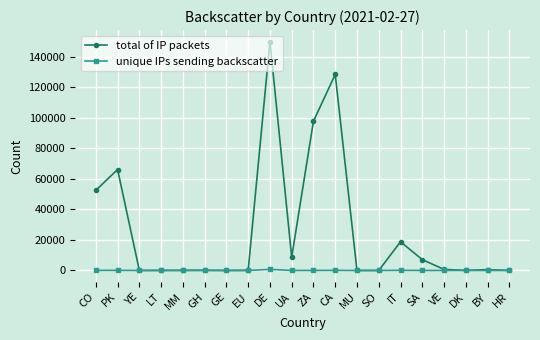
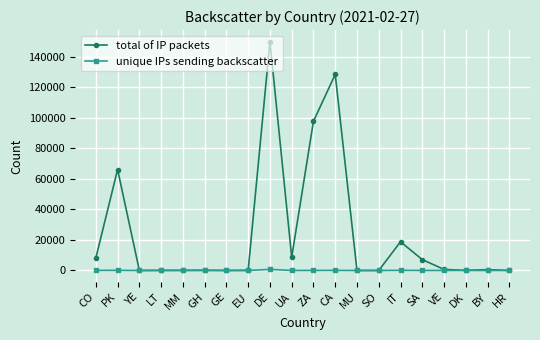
total of IP packets, CO: 53000 -> 8000
